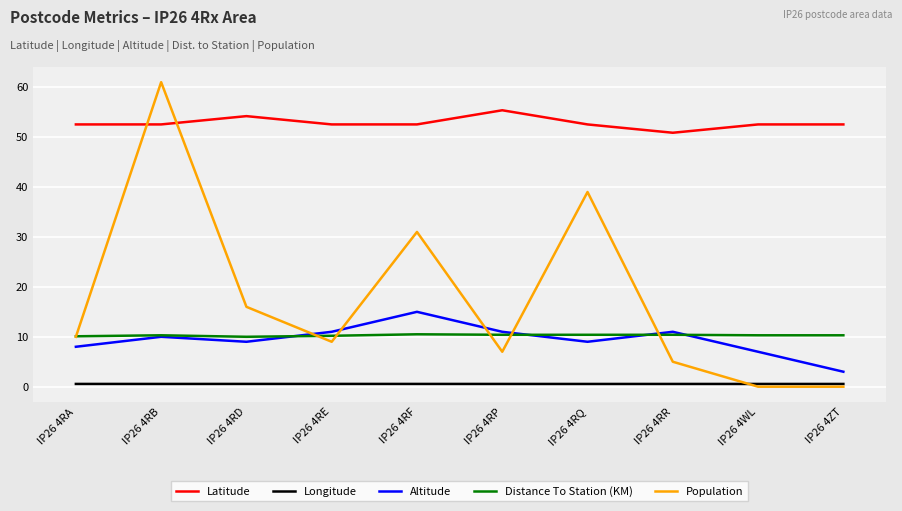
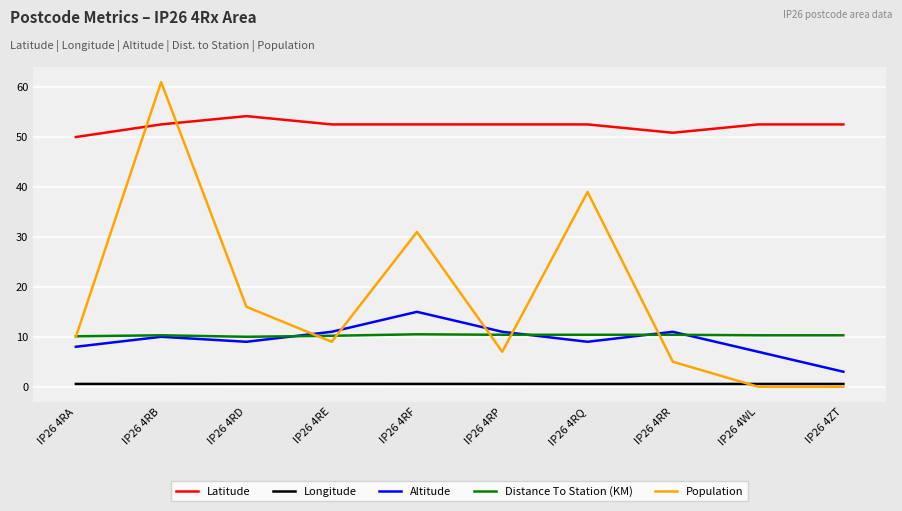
Latitude, IP26 4RA: 53 -> 50
Latitude, IP26 4RP: 55 -> 53
